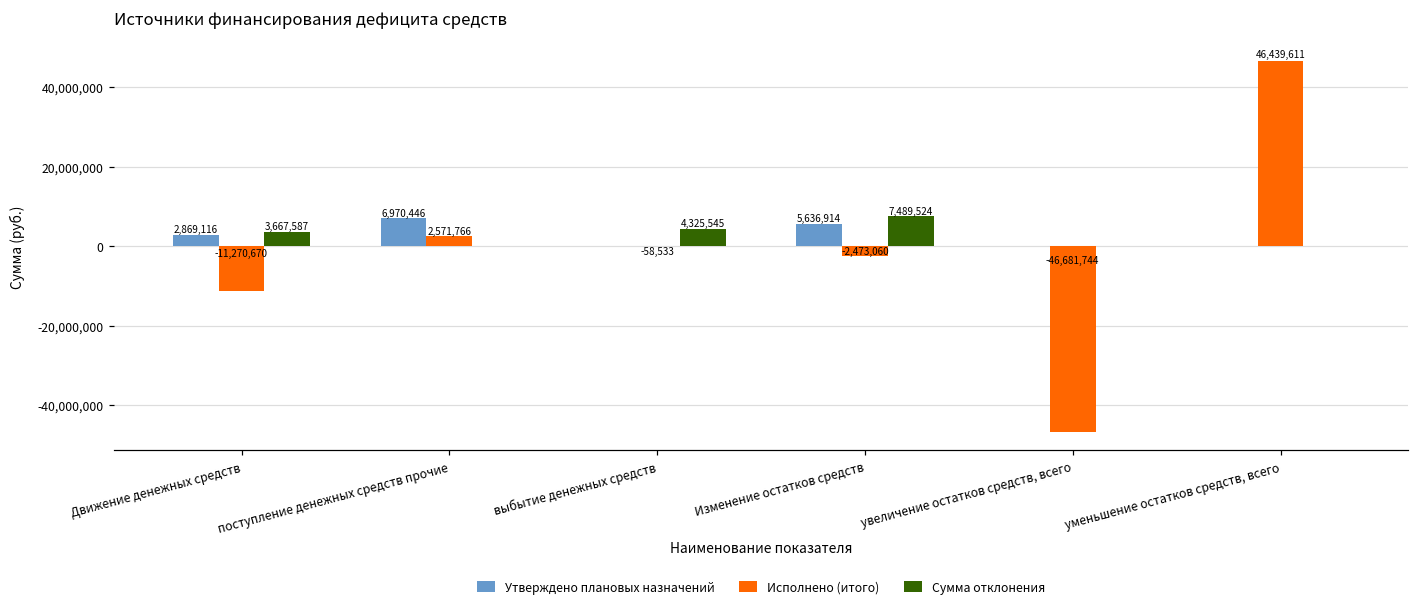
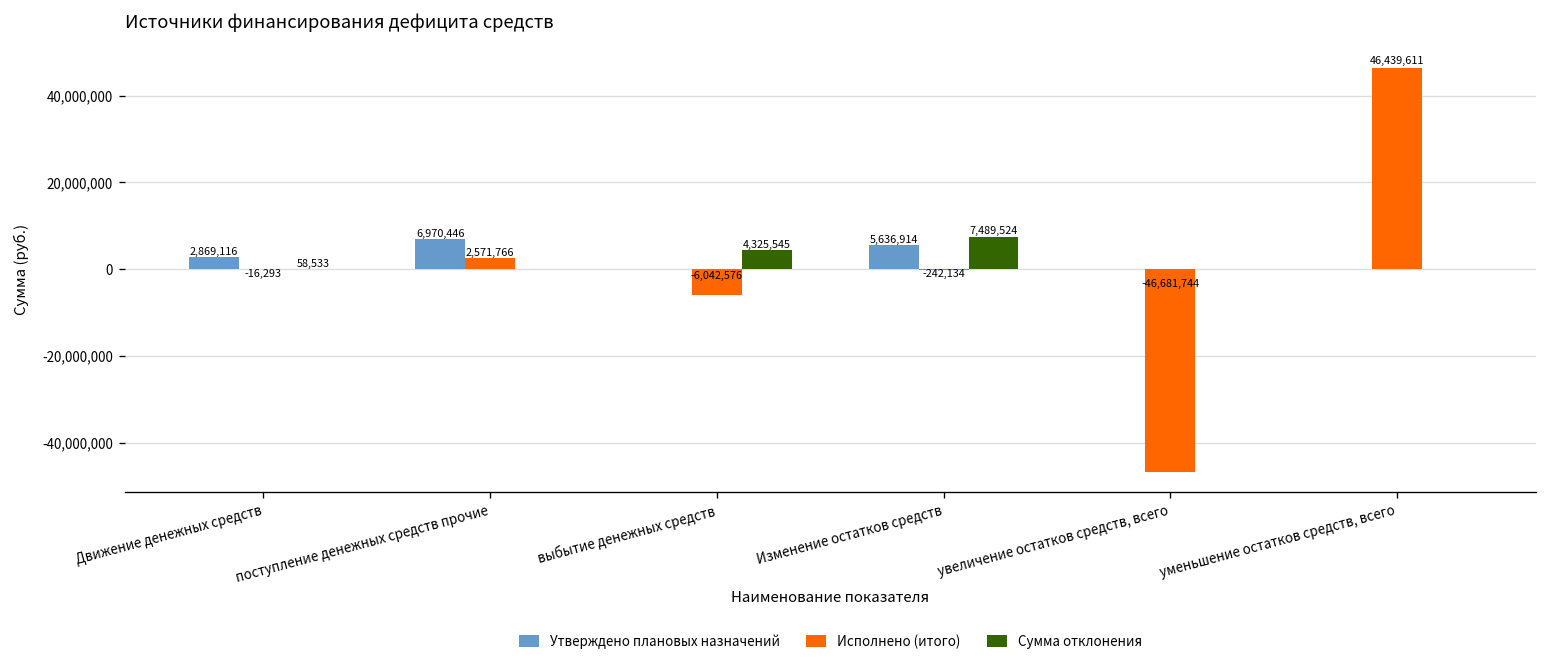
Исполнено (итого), Движение денежных средств: -11,270,670 -> -16,293
Сумма отклонения, Движение денежных средств: 3,667,587 -> 58,533
Исполнено (итого), выбытие денежных средств: -58,533 -> -6,042,576
Исполнено (итого), Изменение остатков средств: -2,473,060 -> -242,134
